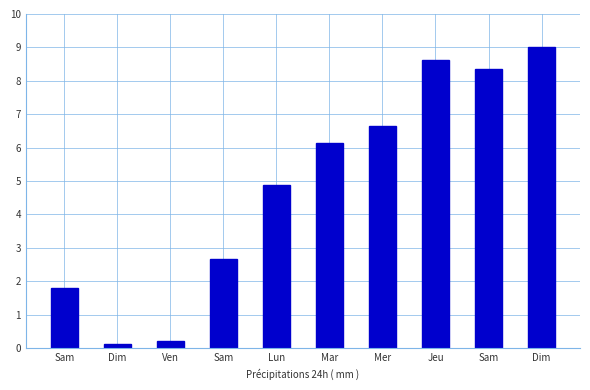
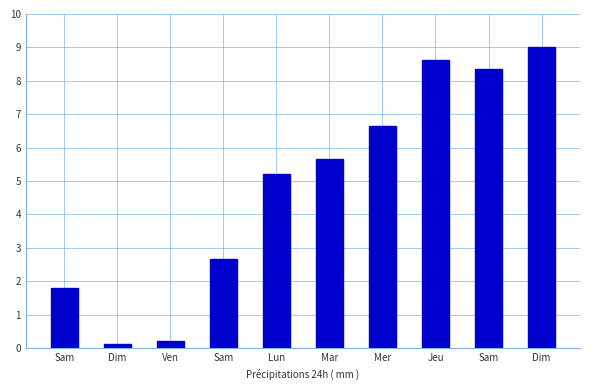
Lun: 4.9 -> 5.2
Mar: 6.1 -> 5.7
